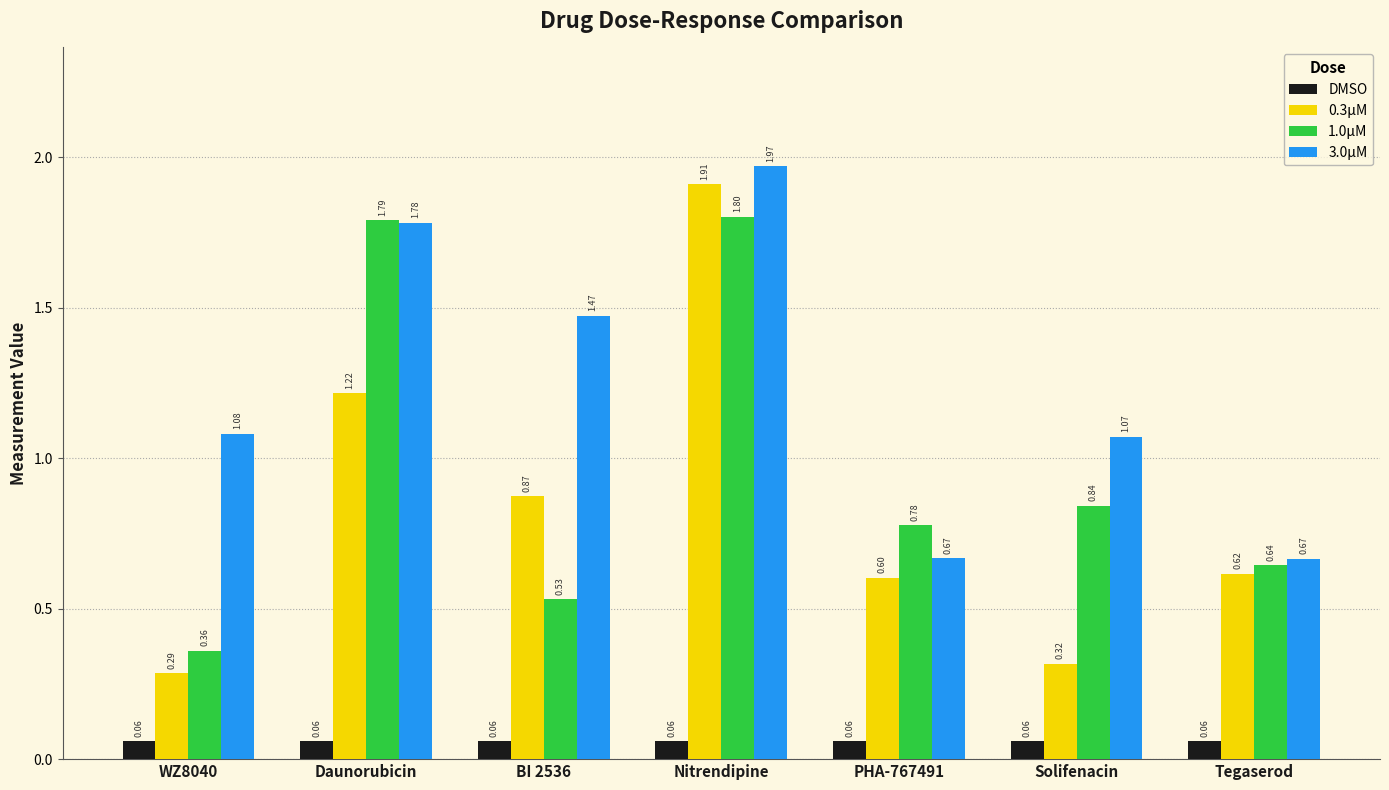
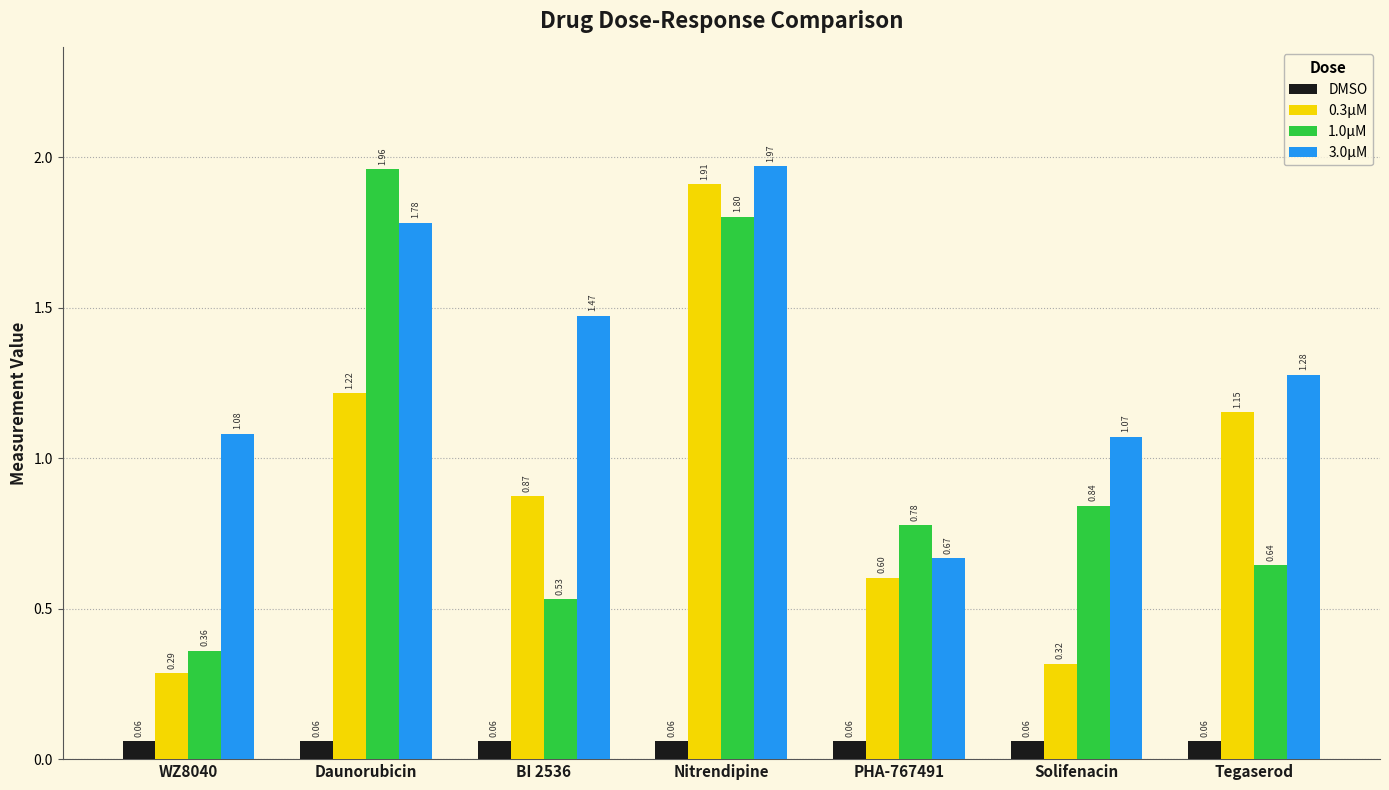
1.0μM, Daunorubicin: 1.79 -> 1.96
0.3μM, Tegaserod: 0.62 -> 1.15
3.0μM, Tegaserod: 0.67 -> 1.28
